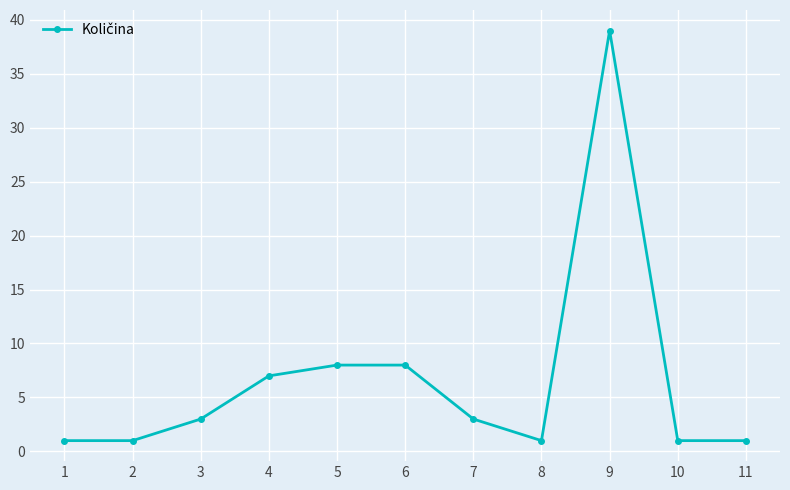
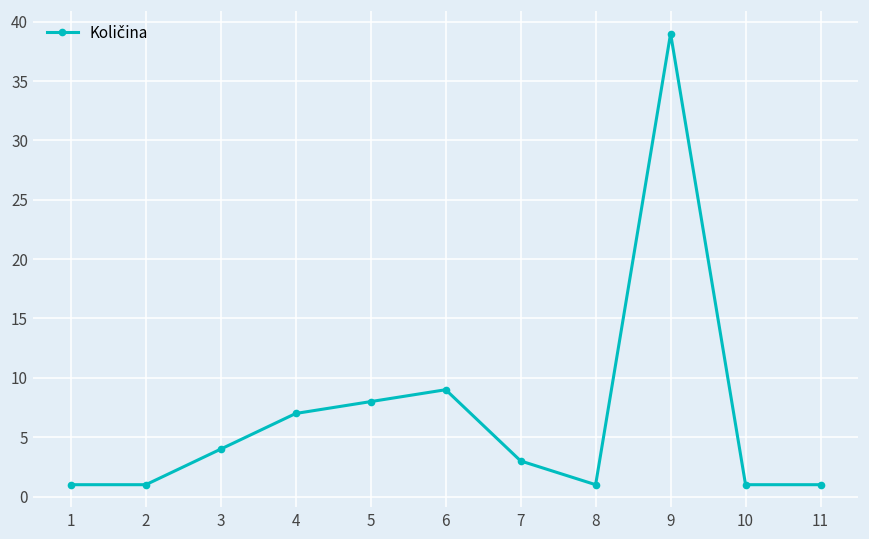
3: 3 -> 4
6: 8 -> 9
